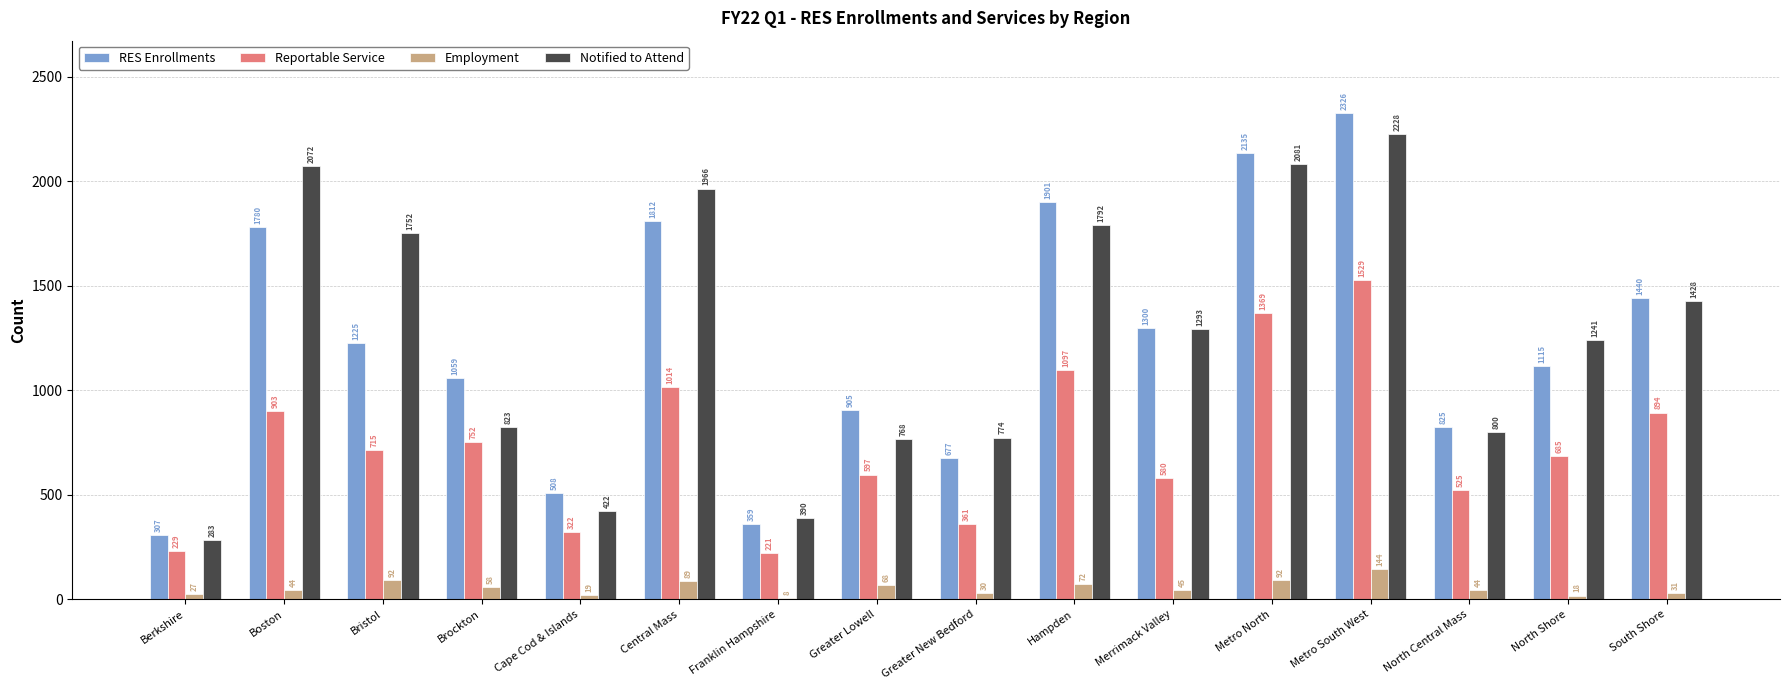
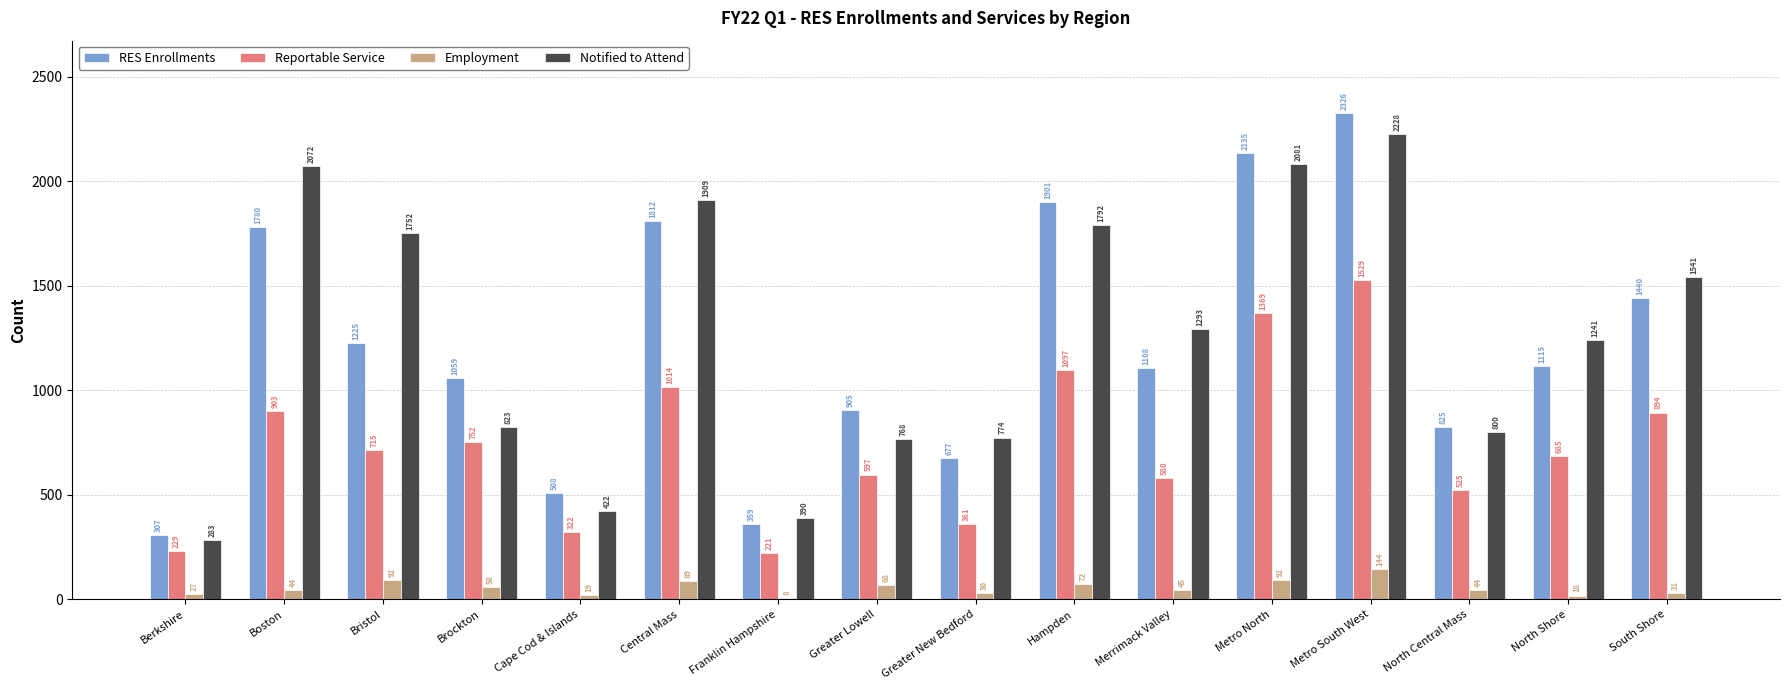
Notified to Attend, Central Mass: 1966 -> 1909
RES Enrollments, Merrimack Valley: 1300 -> 1108
Notified to Attend, South Shore: 1428 -> 1541
